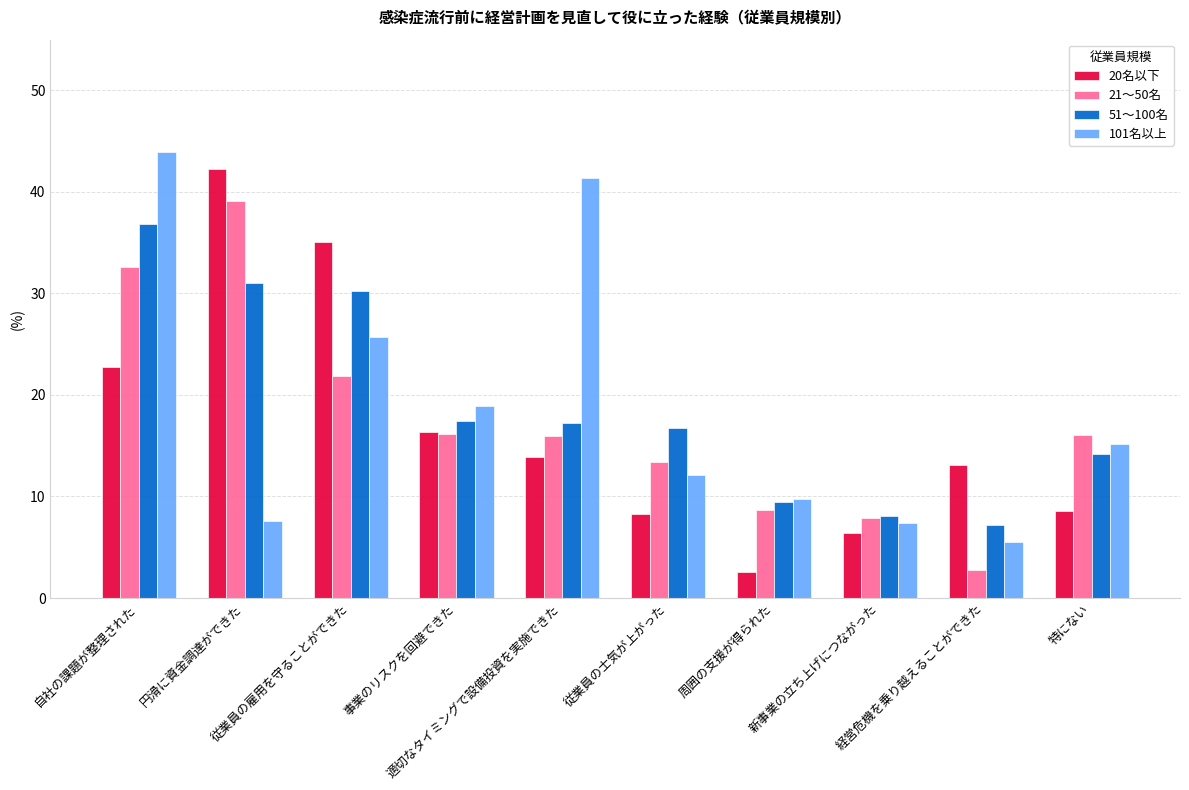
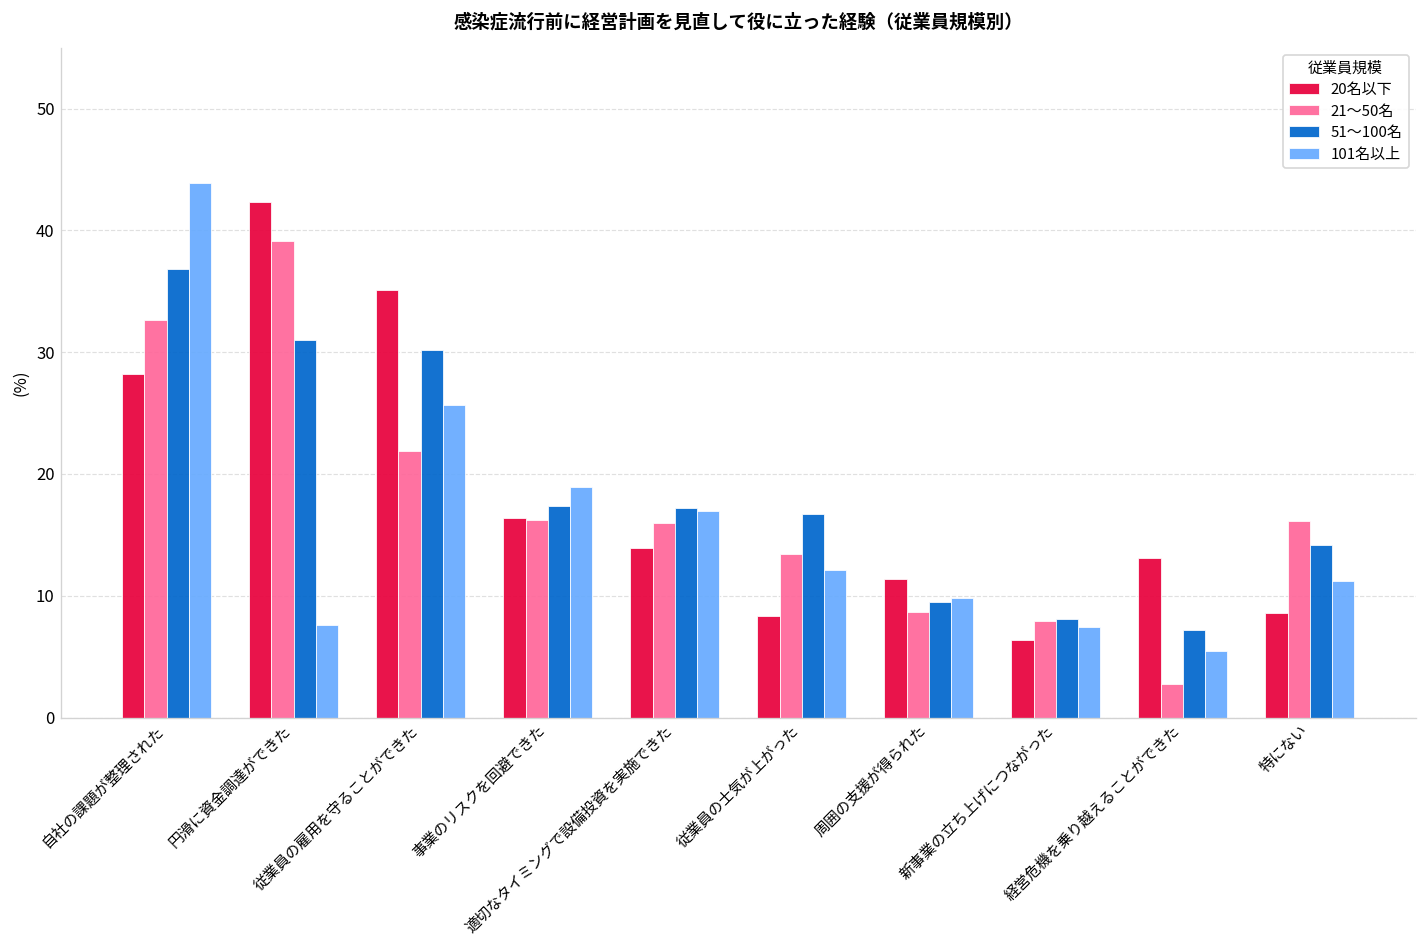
20名以下, 自社の課題が整理された: 22.8 -> 28.2
101名以上, 適切なタイミングで設備投資を実施できた: 41.4 -> 17.0
20名以下, 周囲の支援が得られた: 2.6 -> 11.4
101名以上, 特にない: 15.2 -> 11.2
